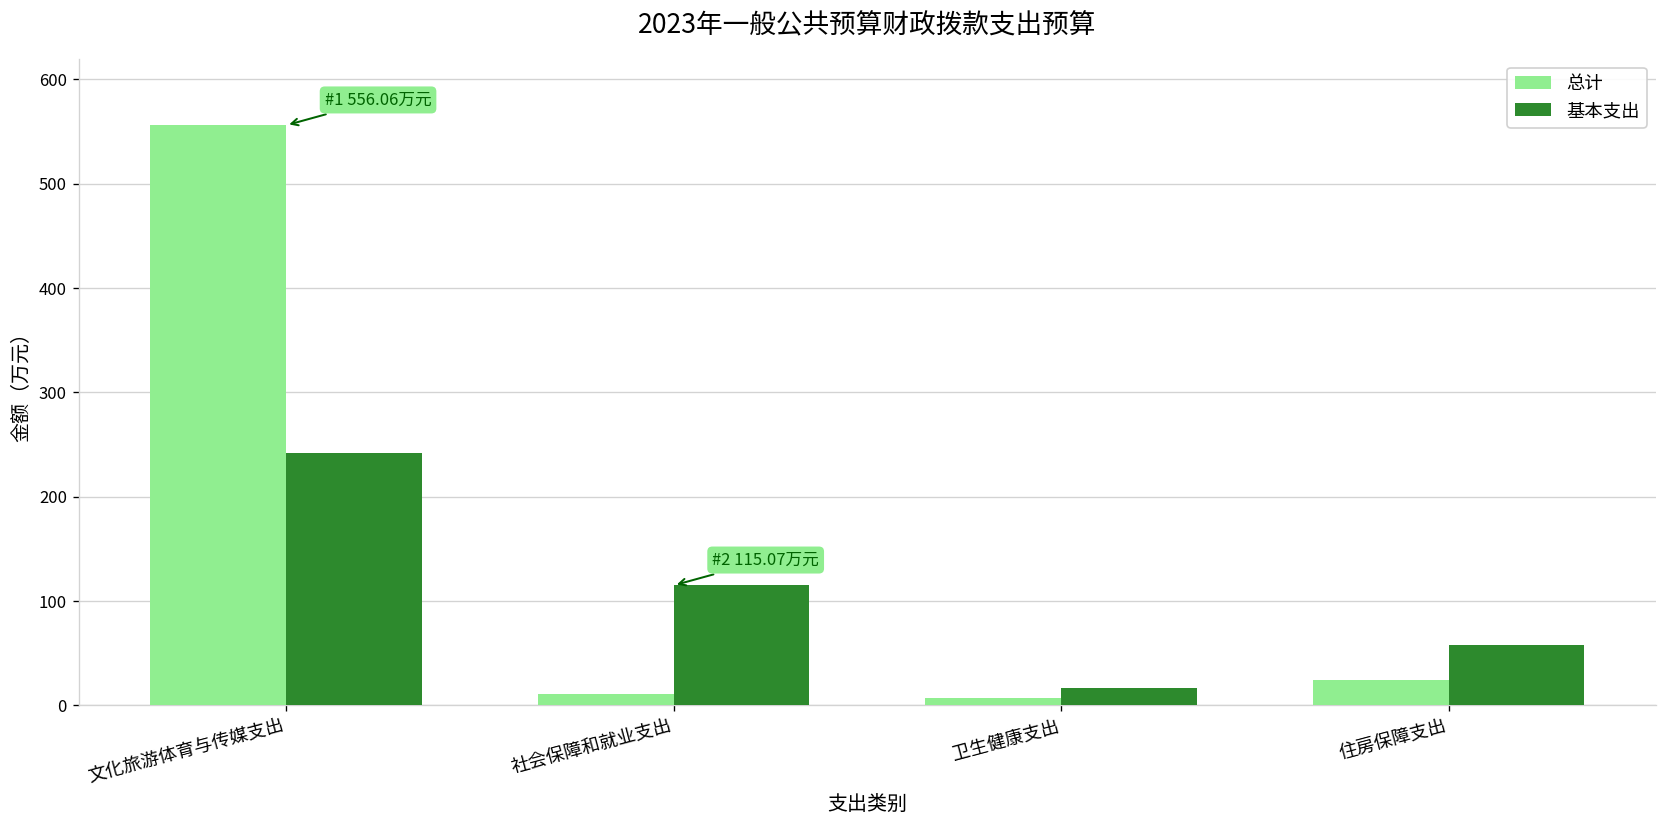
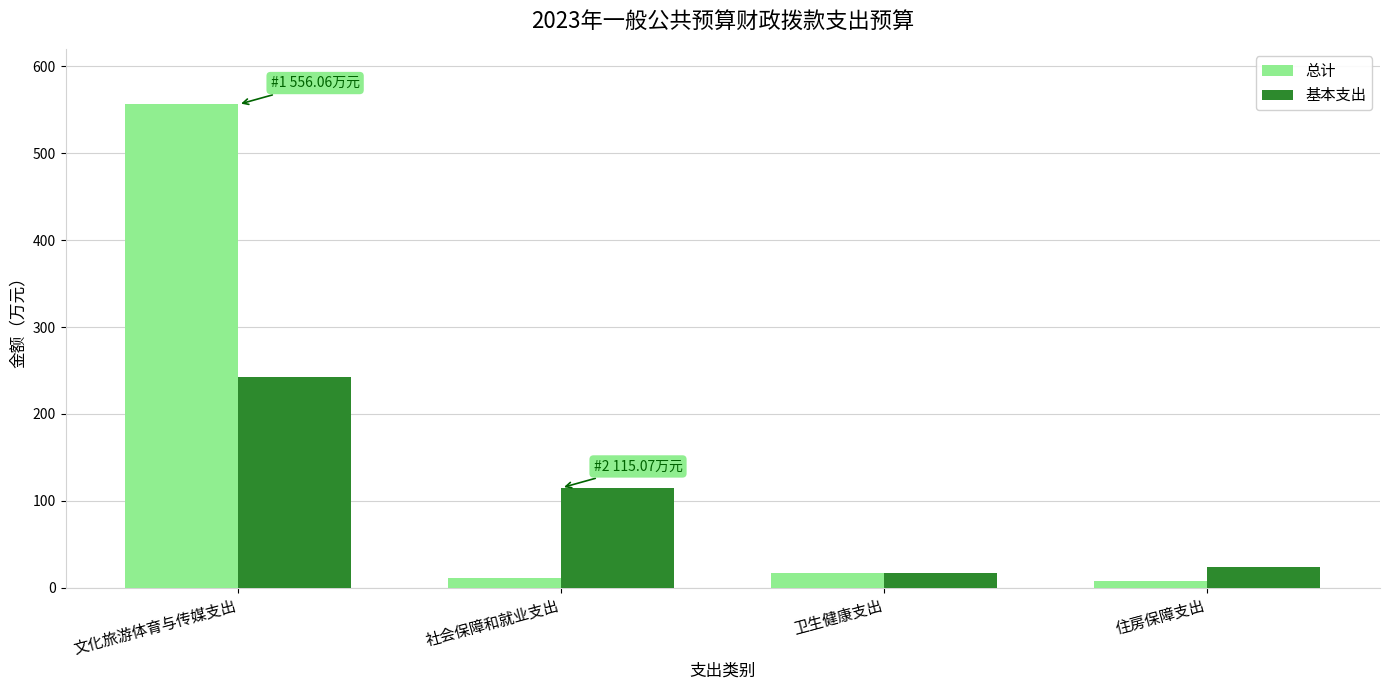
总计, 卫生健康支出: 10 -> 20
总计, 住房保障支出: 20 -> 10
基本支出, 住房保障支出: 60 -> 20
